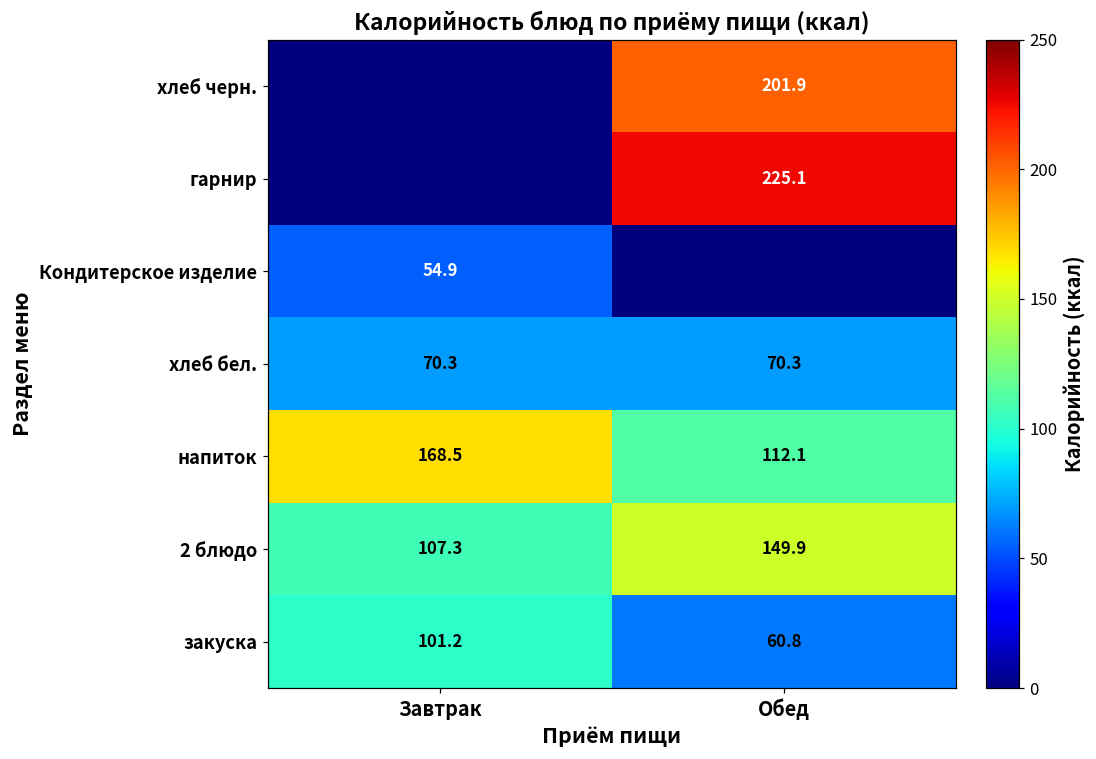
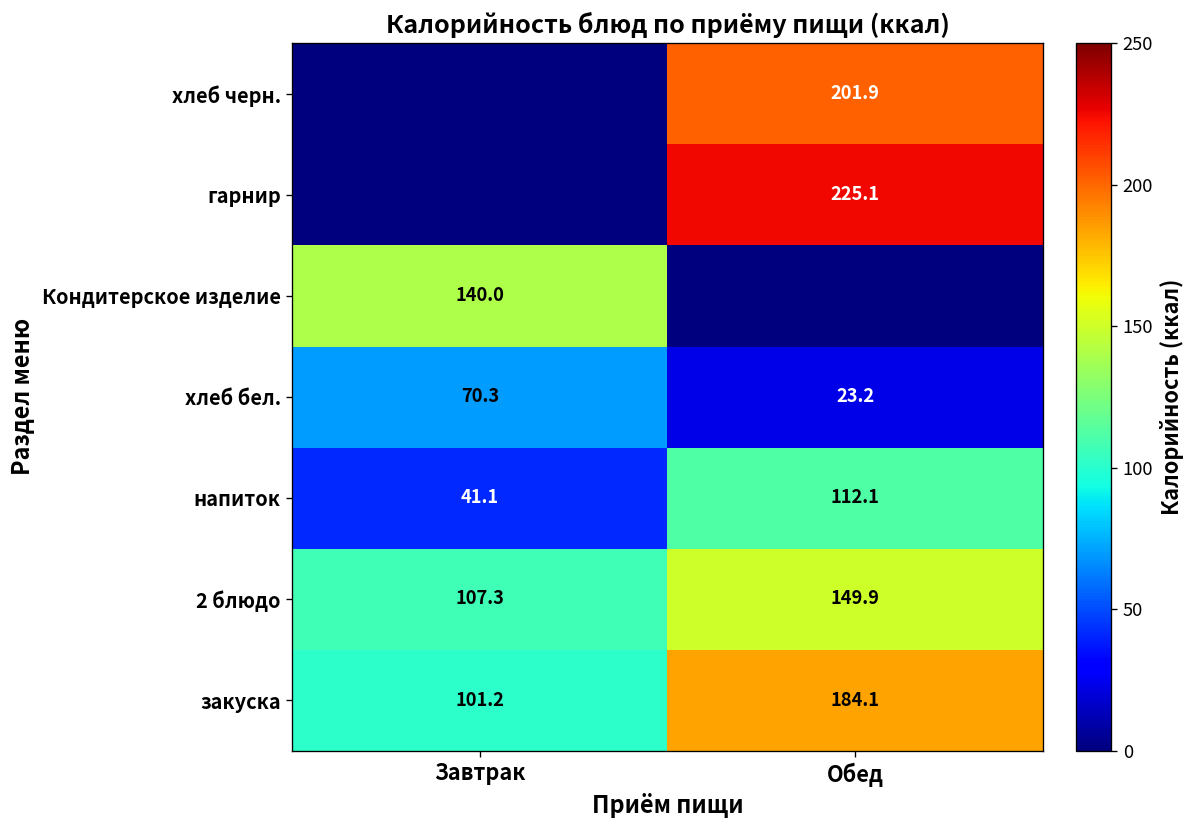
Кондитерское изделие, Завтрак: 54.9 -> 140.0
хлеб бел., Обед: 70.3 -> 23.2
напиток, Завтрак: 168.5 -> 41.1
закуска, Обед: 60.8 -> 184.1
